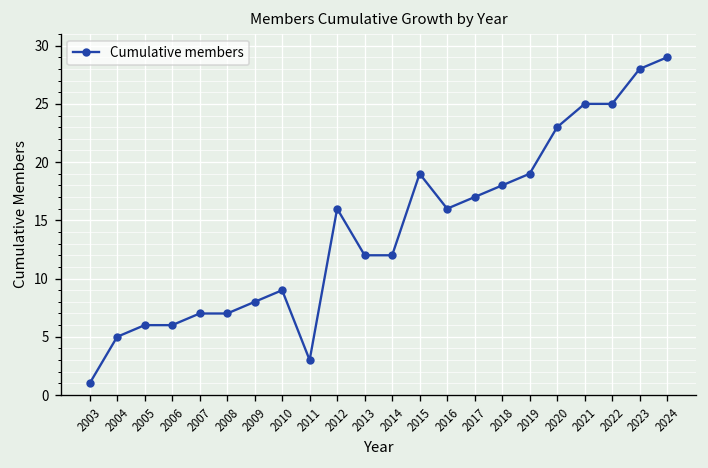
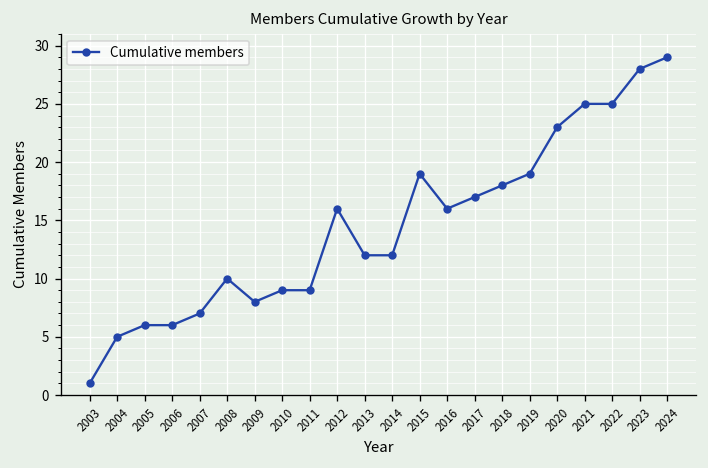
2008: 7 -> 10
2011: 3 -> 9
